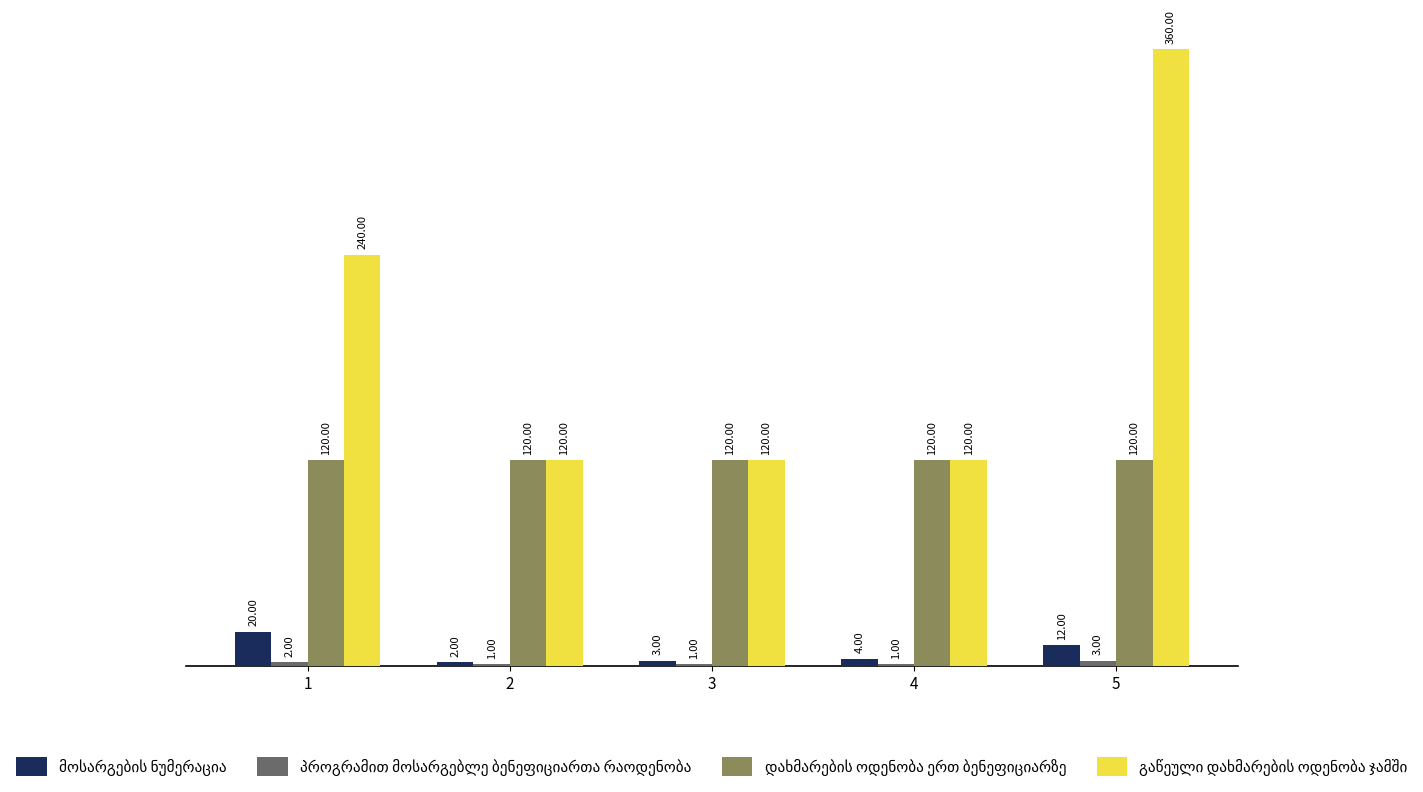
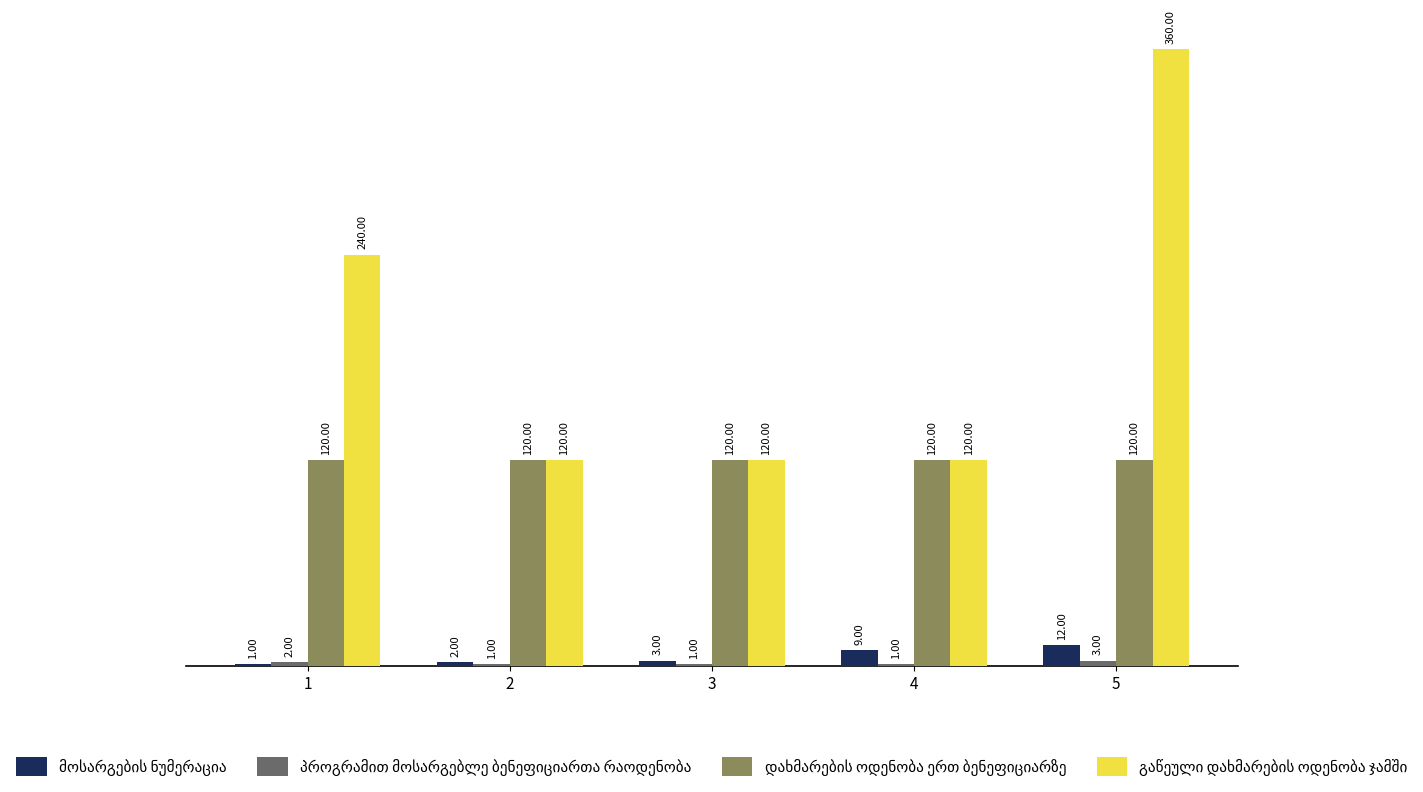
მოსარგების ნუმერაცია, 1: 20.00 -> 1.00
მოსარგების ნუმერაცია, 4: 4.00 -> 9.00
